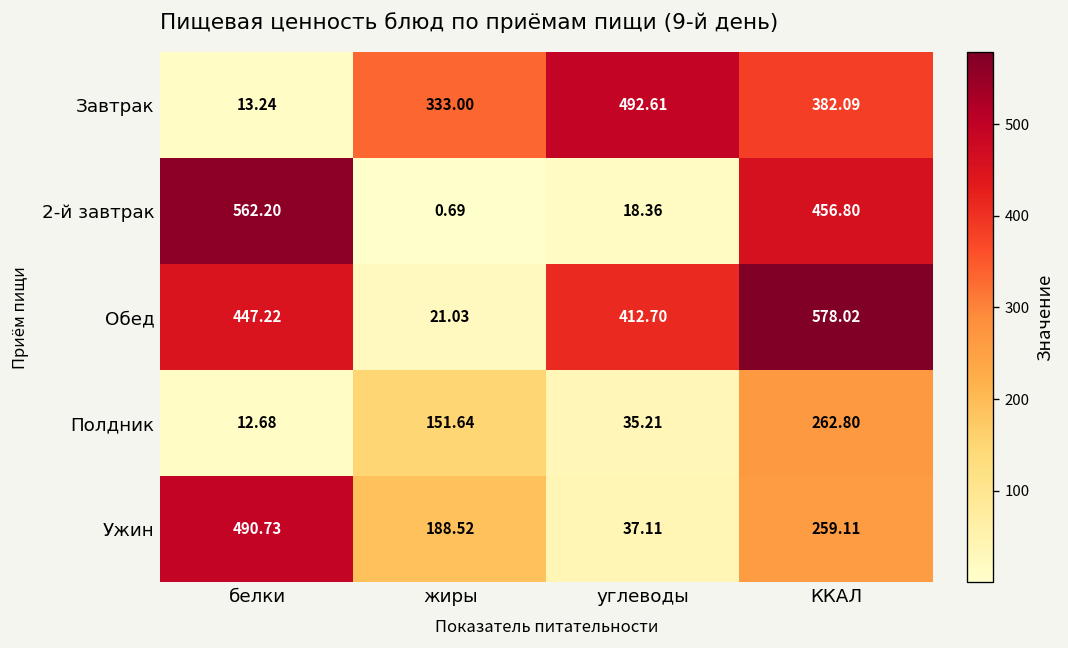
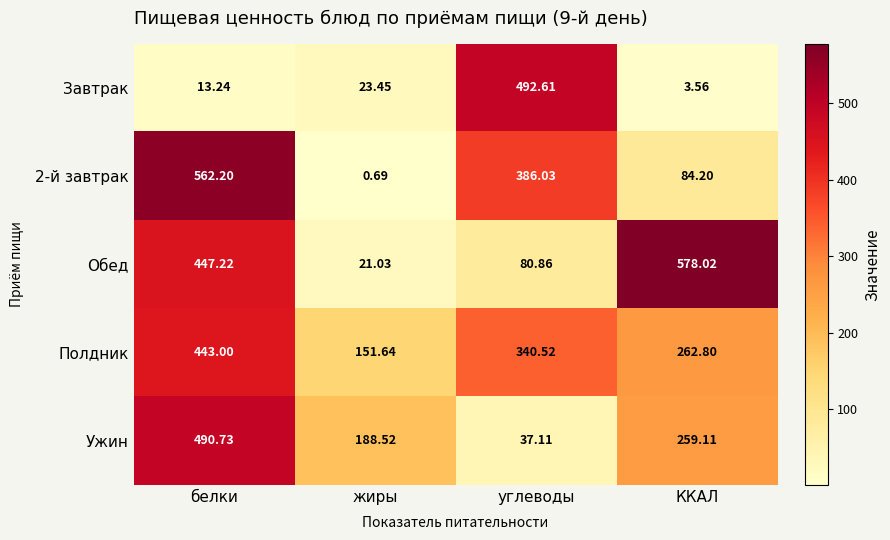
Завтрак, жиры: 333.00 -> 23.45
Завтрак, ККАЛ: 382.09 -> 3.56
2-й завтрак, углеводы: 18.36 -> 386.03
2-й завтрак, ККАЛ: 456.80 -> 84.20
Обед, углеводы: 412.70 -> 80.86
Полдник, белки: 12.68 -> 443.00
Полдник, углеводы: 35.21 -> 340.52
